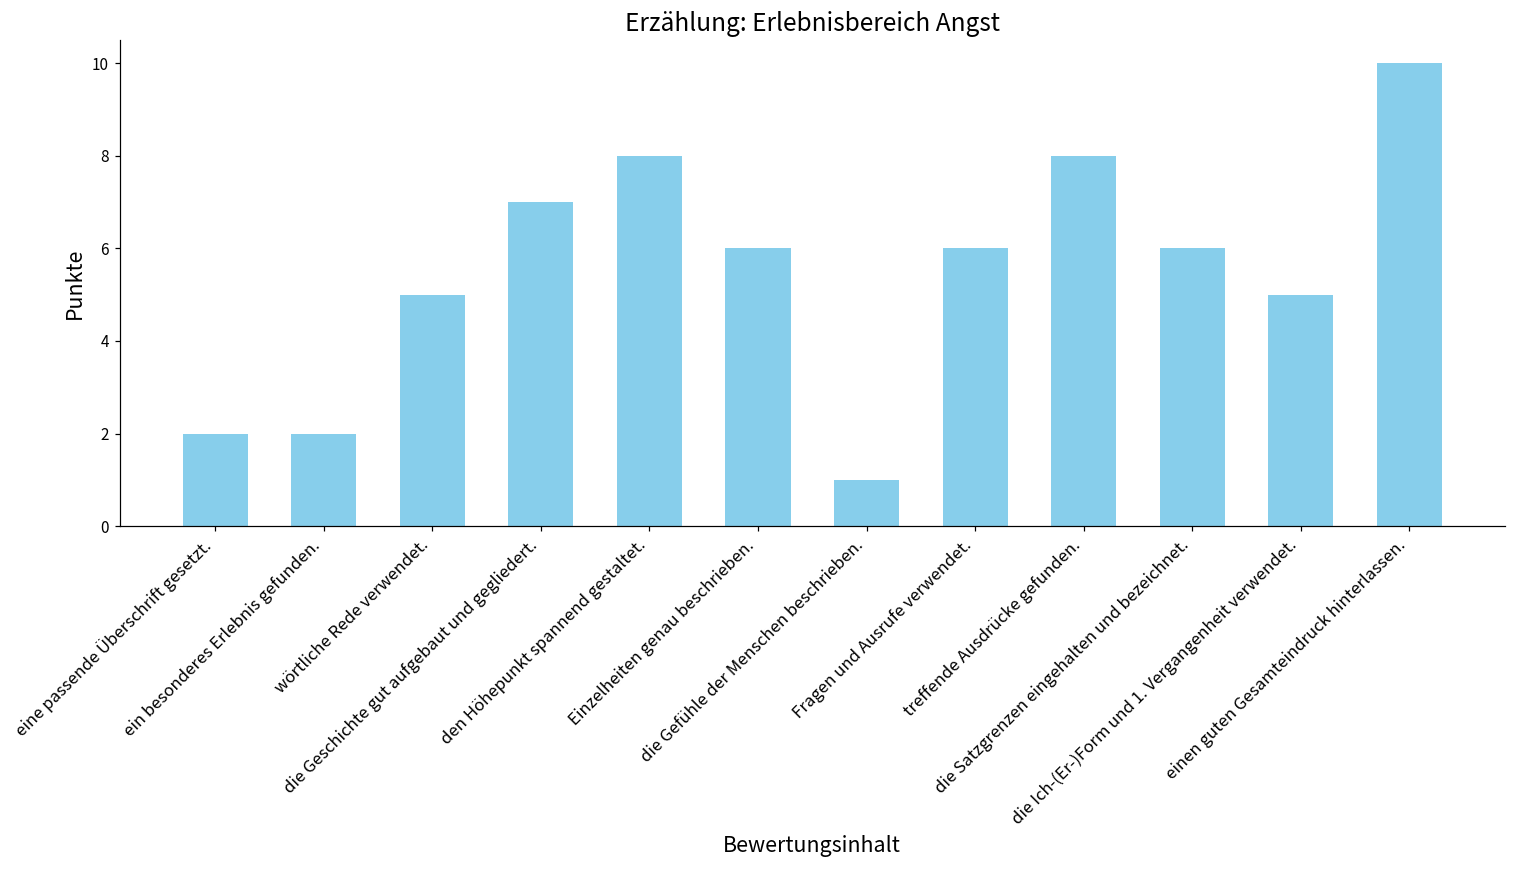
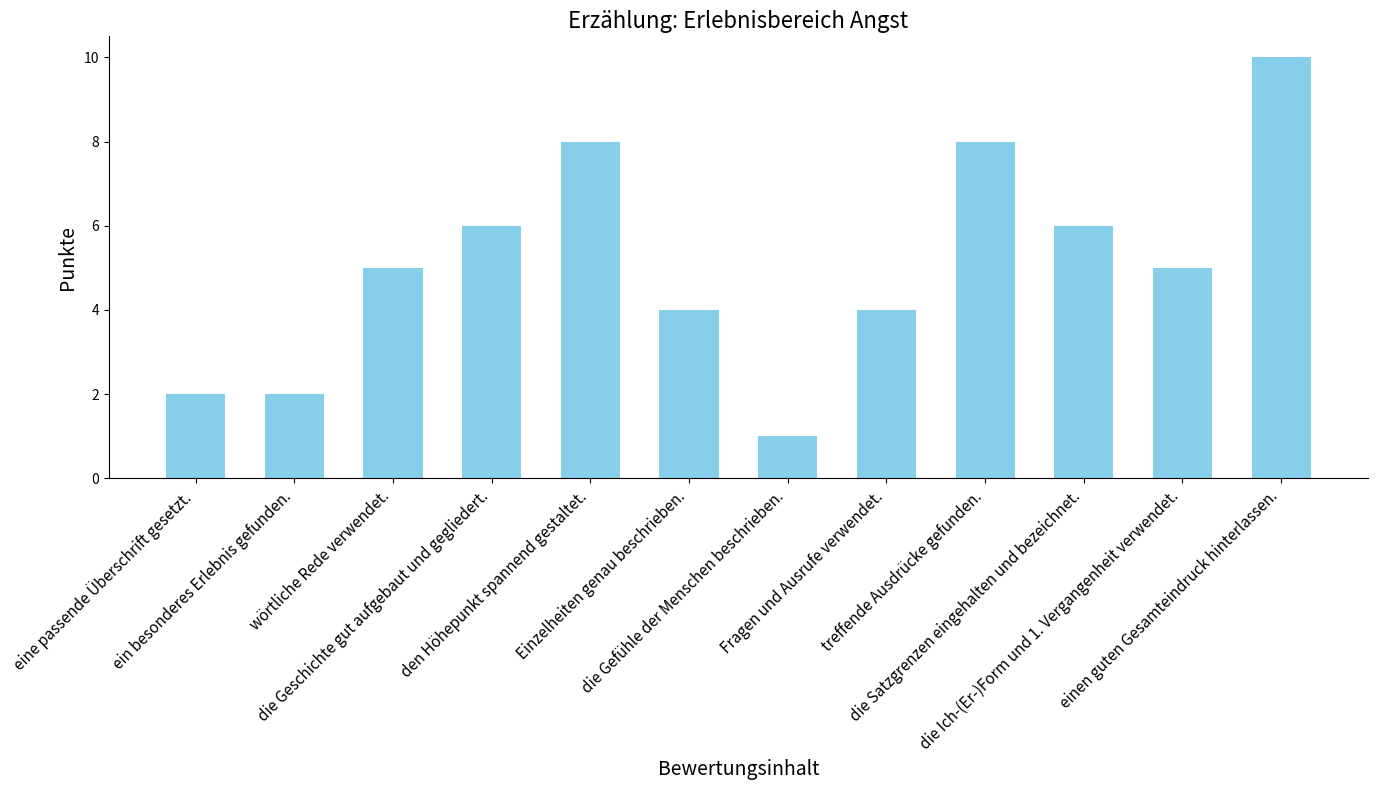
die Geschichte gut aufgebaut und gegliedert.: 7 -> 6
Einzelheiten genau beschrieben.: 6 -> 4
Fragen und Ausrufe verwendet.: 6 -> 4
